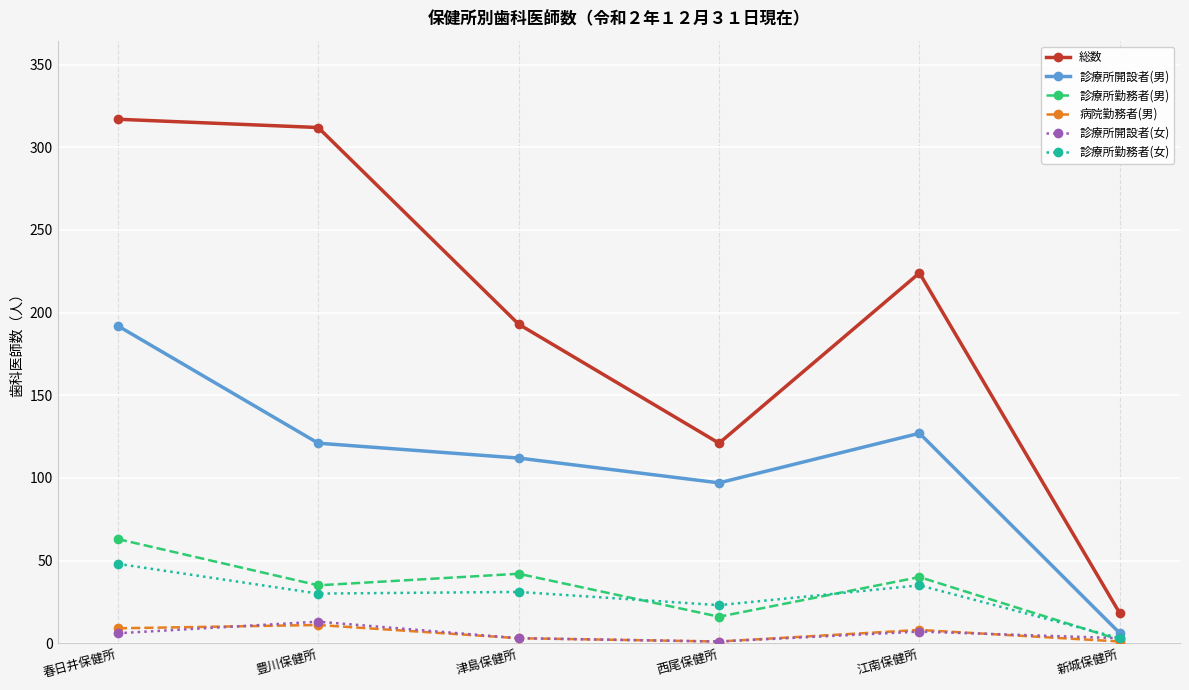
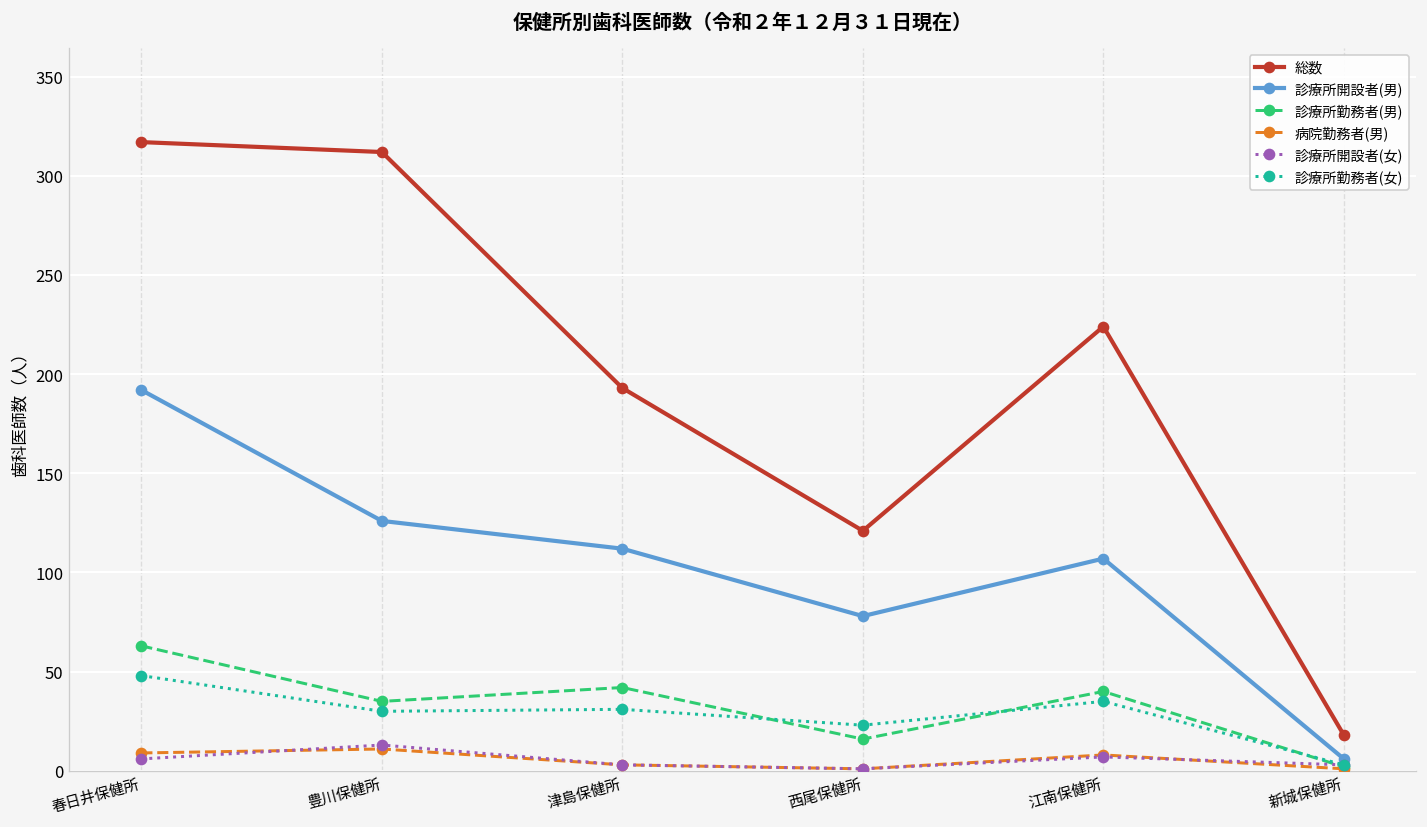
診療所開設者(男), 豊川保健所: 121 -> 126
診療所開設者(男), 西尾保健所: 97 -> 78
診療所開設者(男), 江南保健所: 127 -> 107
